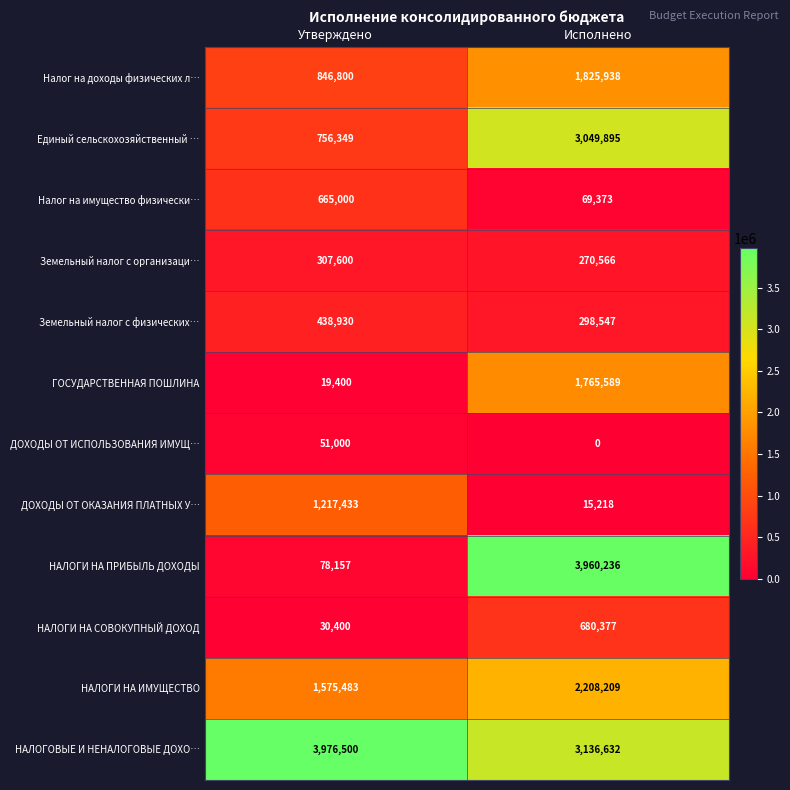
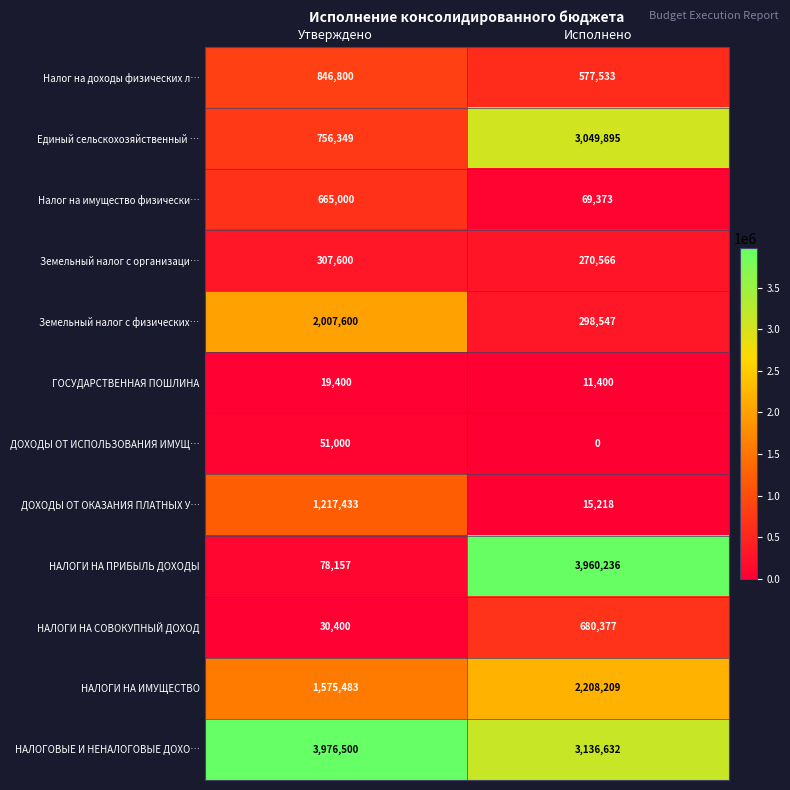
Налог на доходы физических л…, Исполнено: 1,825,938 -> 577,533
Земельный налог с физических…, Утверждено: 438,930 -> 2,007,600
ГОСУДАРСТВЕННАЯ ПОШЛИНА, Исполнено: 1,765,589 -> 11,400
